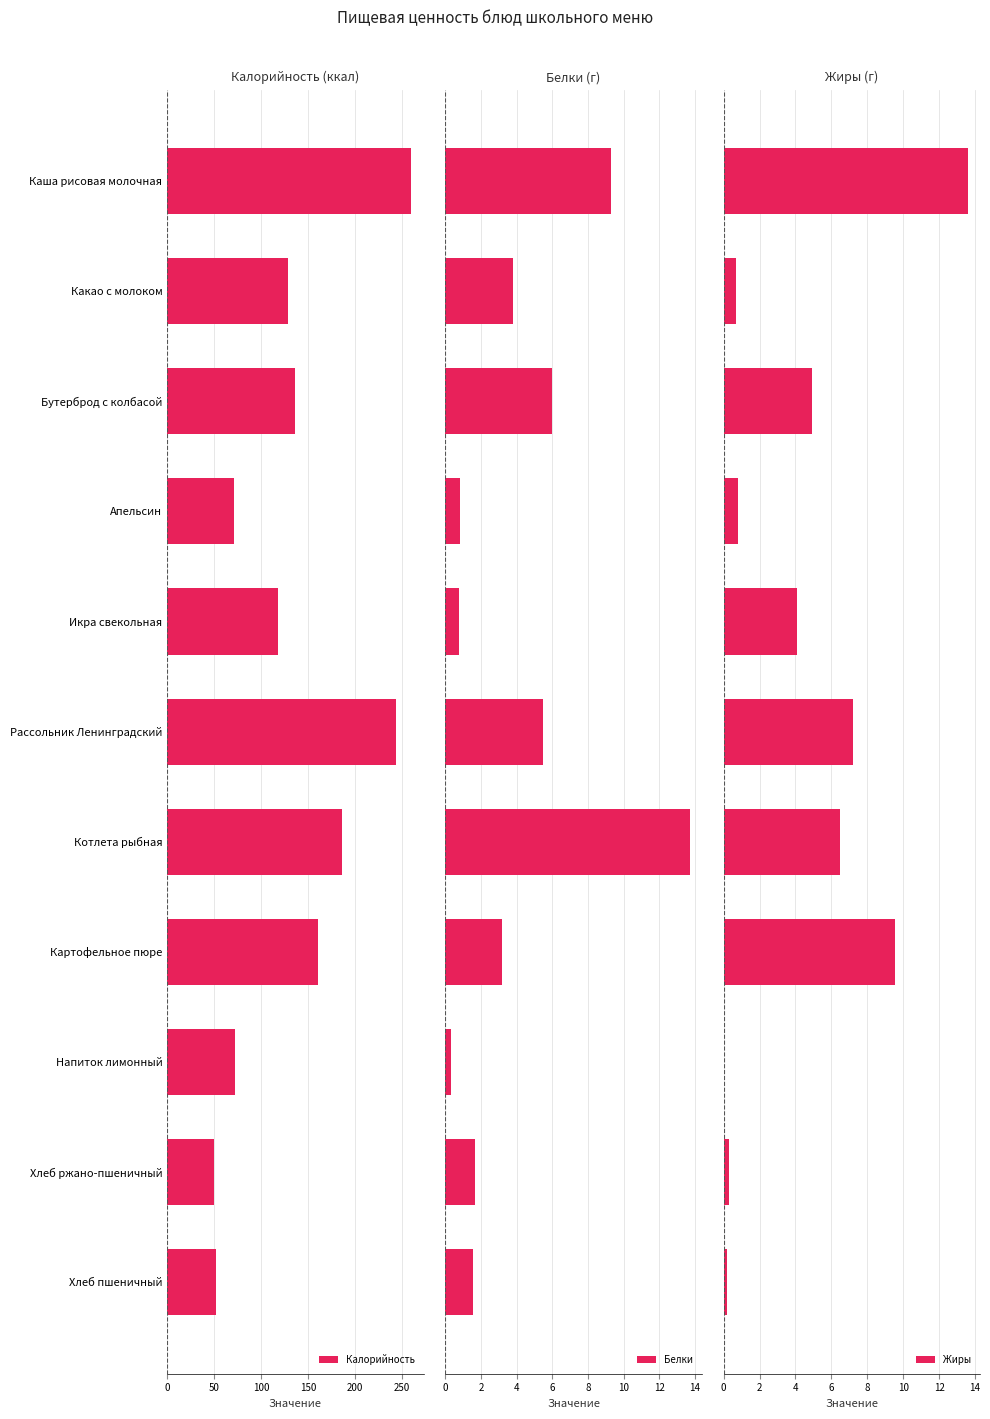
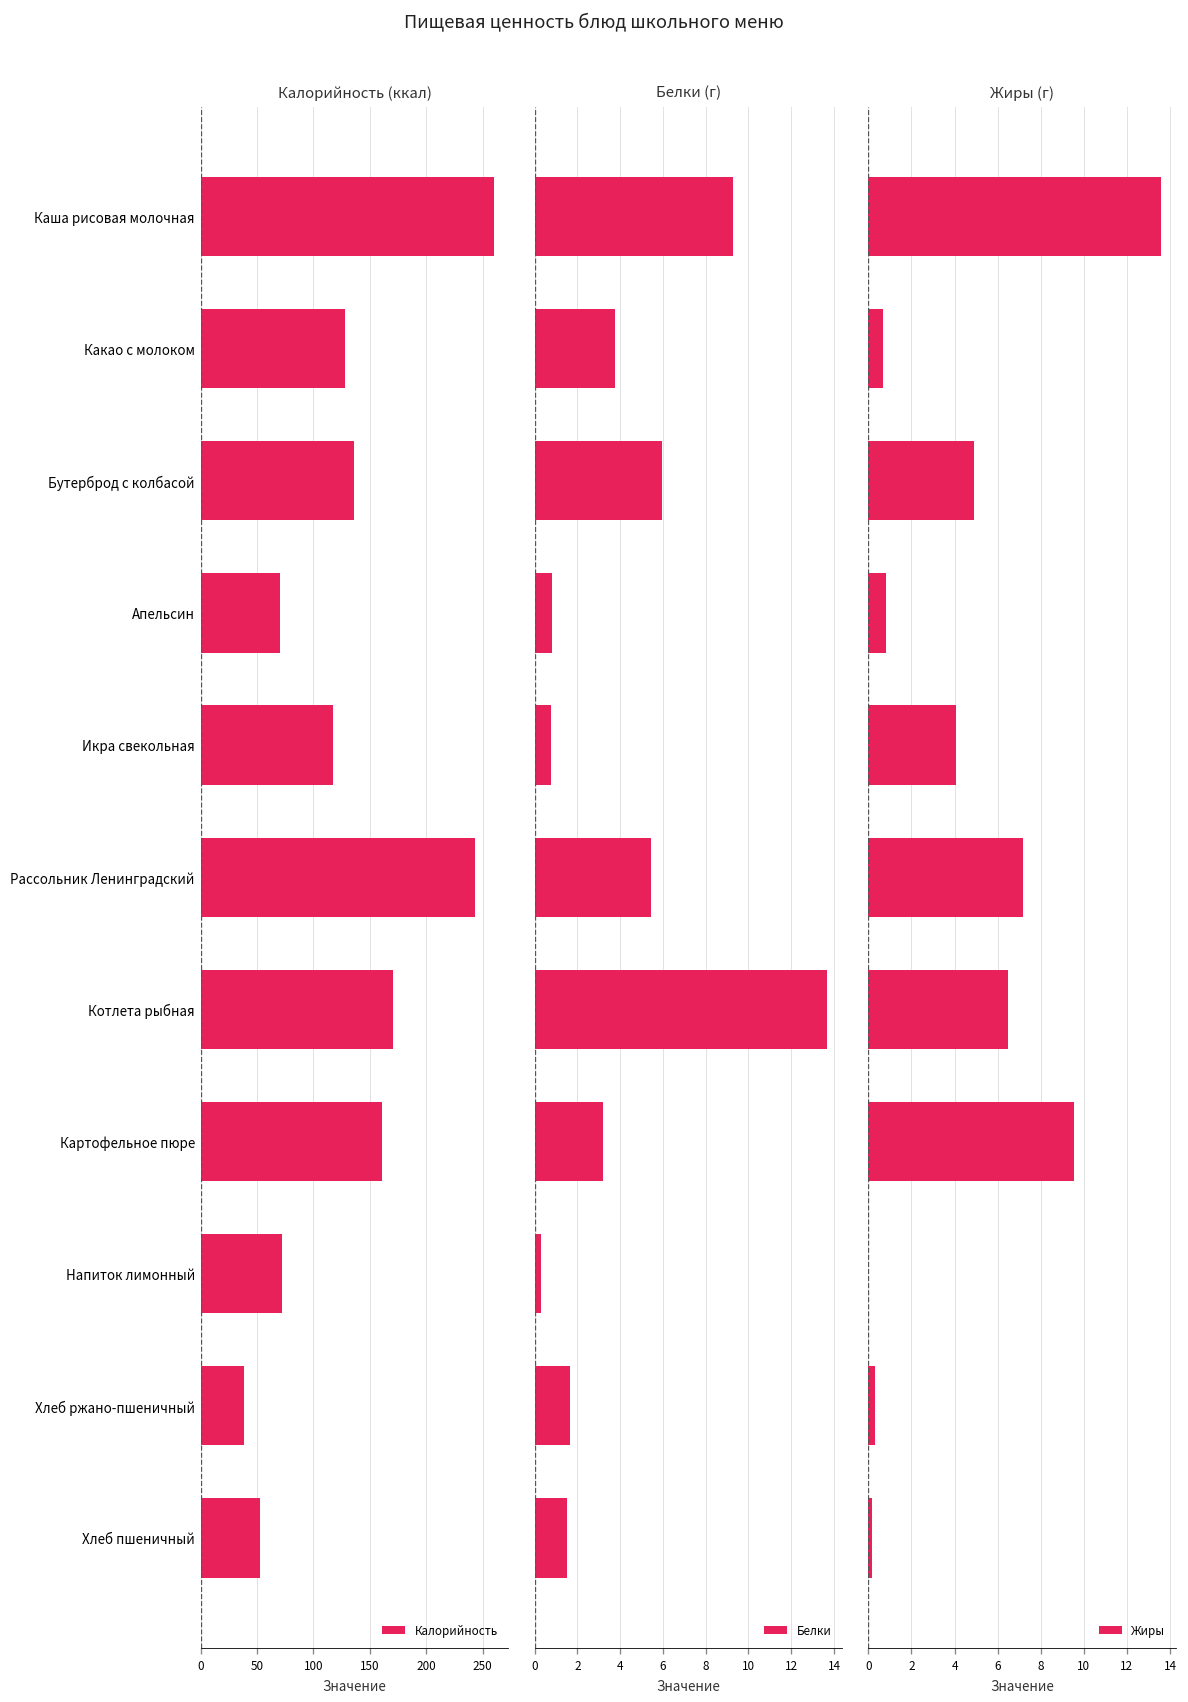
Калорийность (ккал), Котлета рыбная: 190 -> 170
Калорийность (ккал), Хлеб ржано-пшеничный: 50 -> 40
